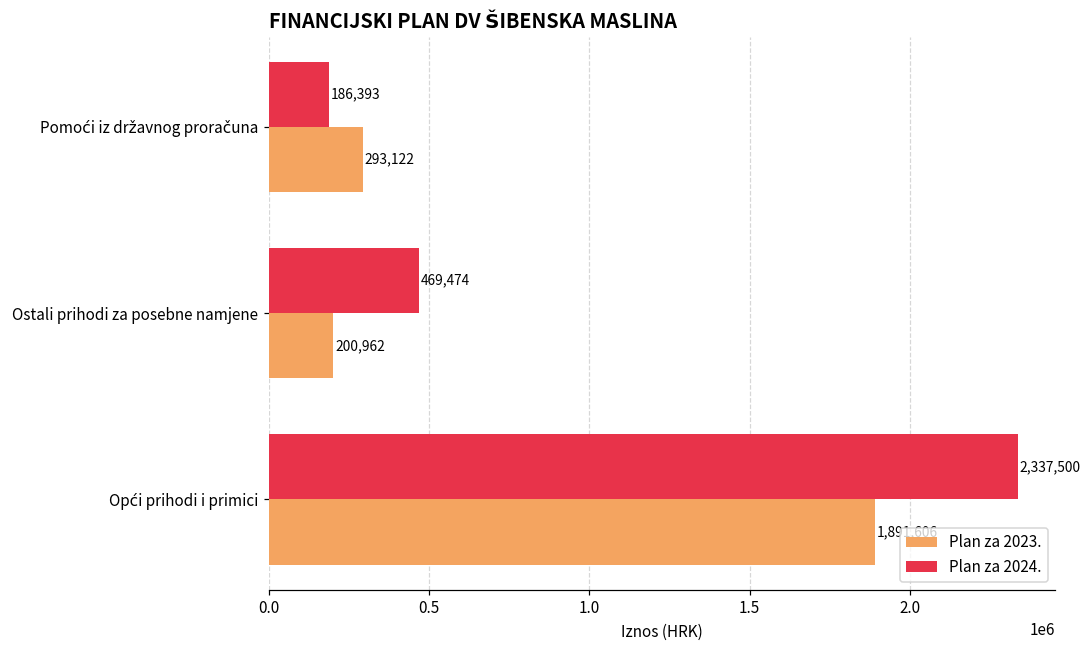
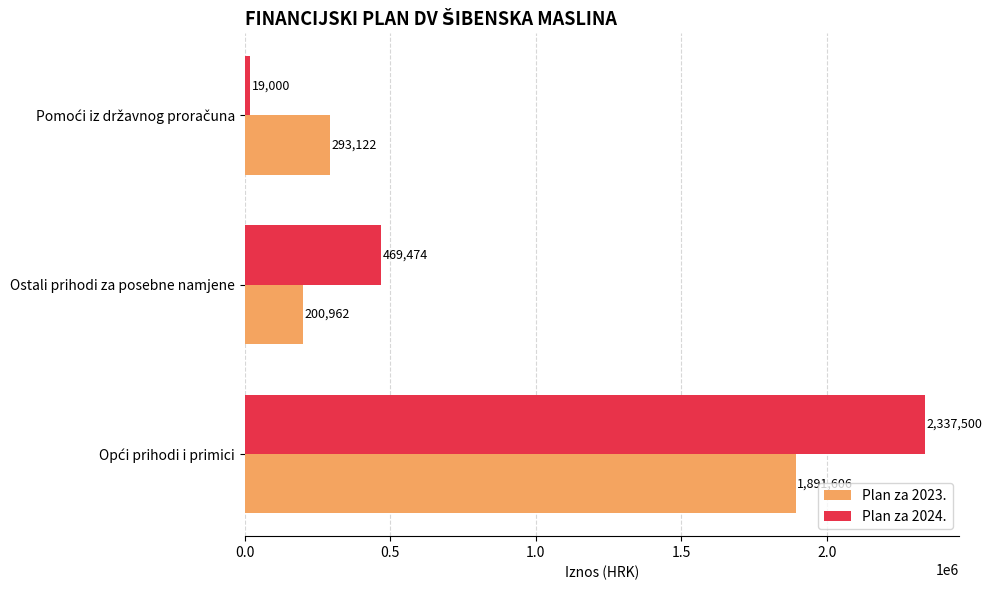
Plan za 2024., Pomoći iz državnog proračuna: 186,393 -> 19,000
